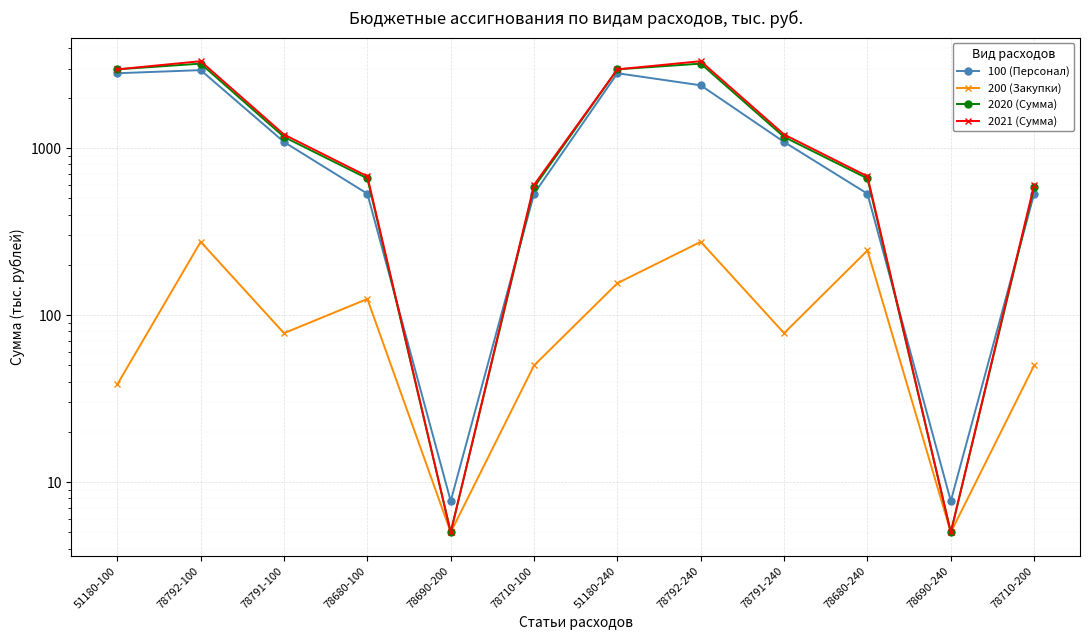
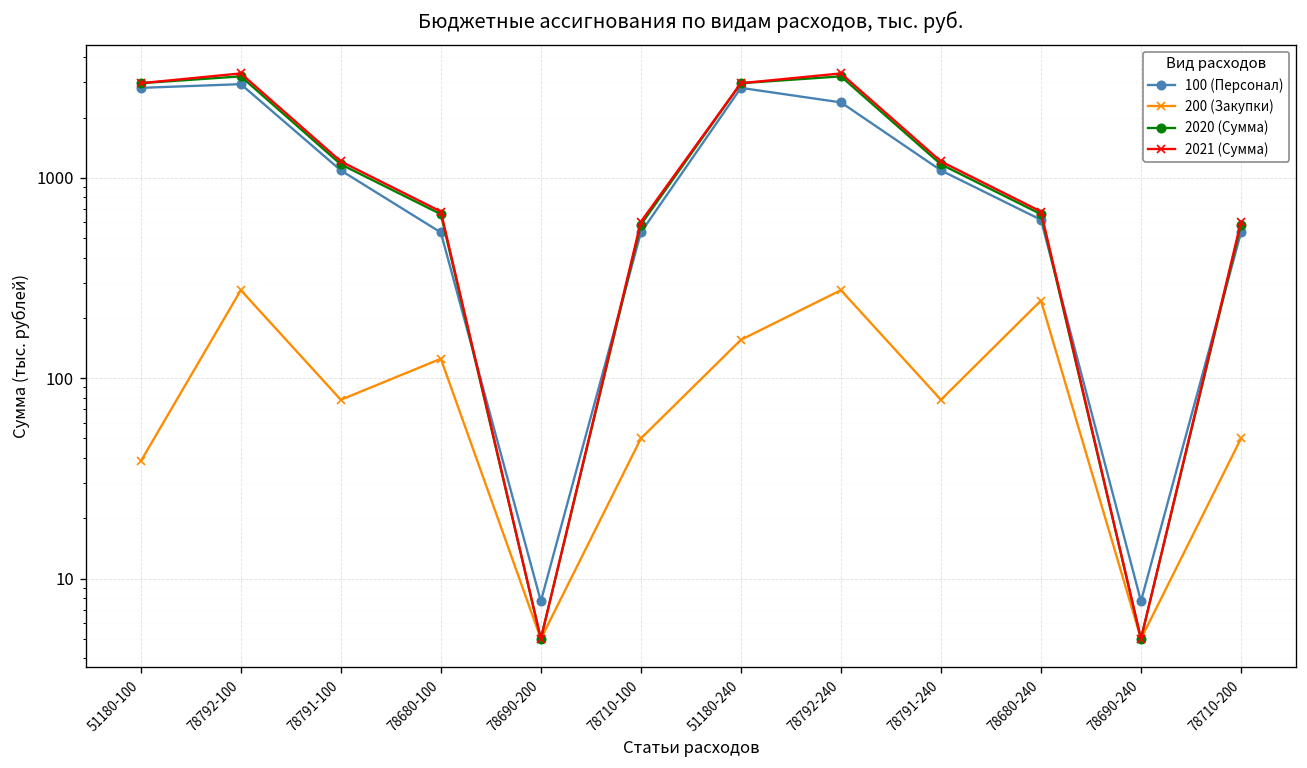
100 (Персонал), 78680-240: 530 -> 620
